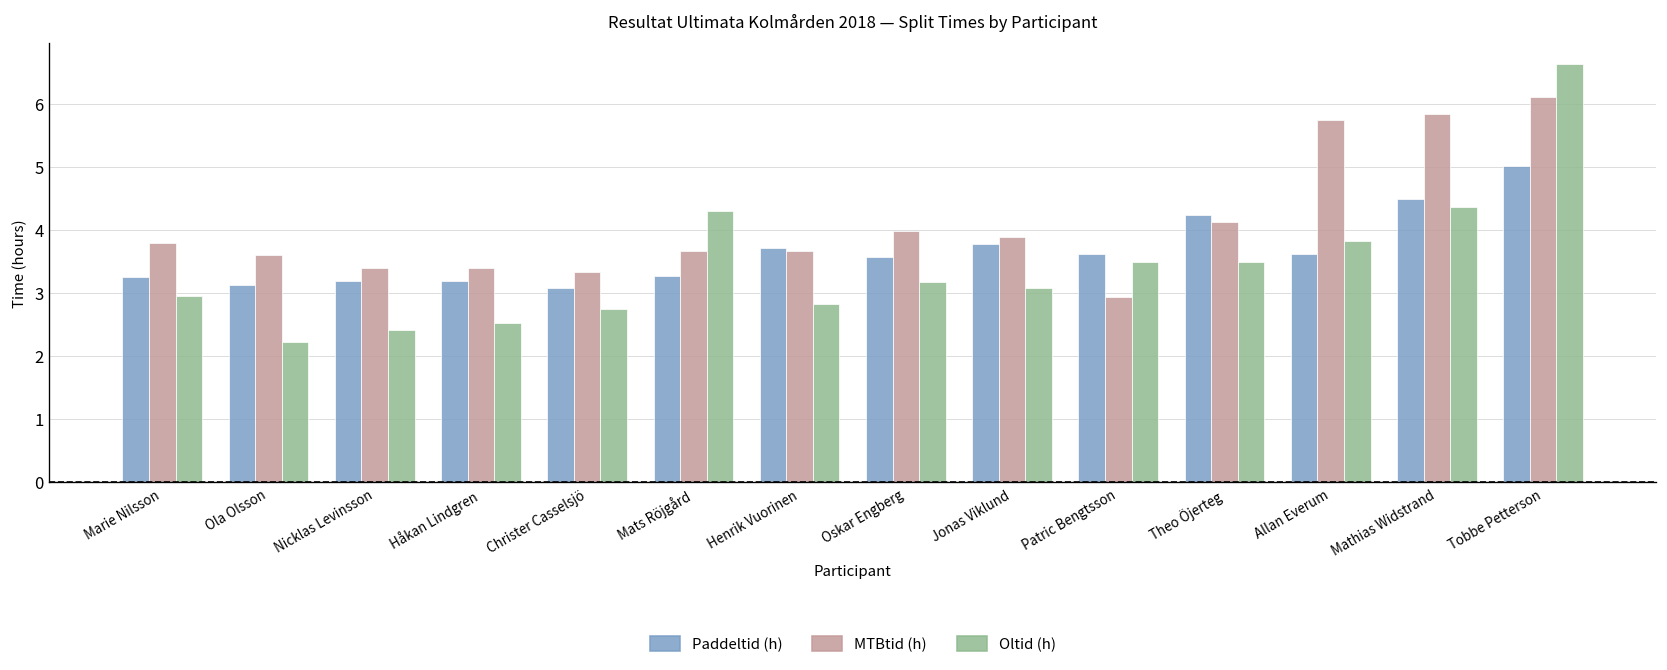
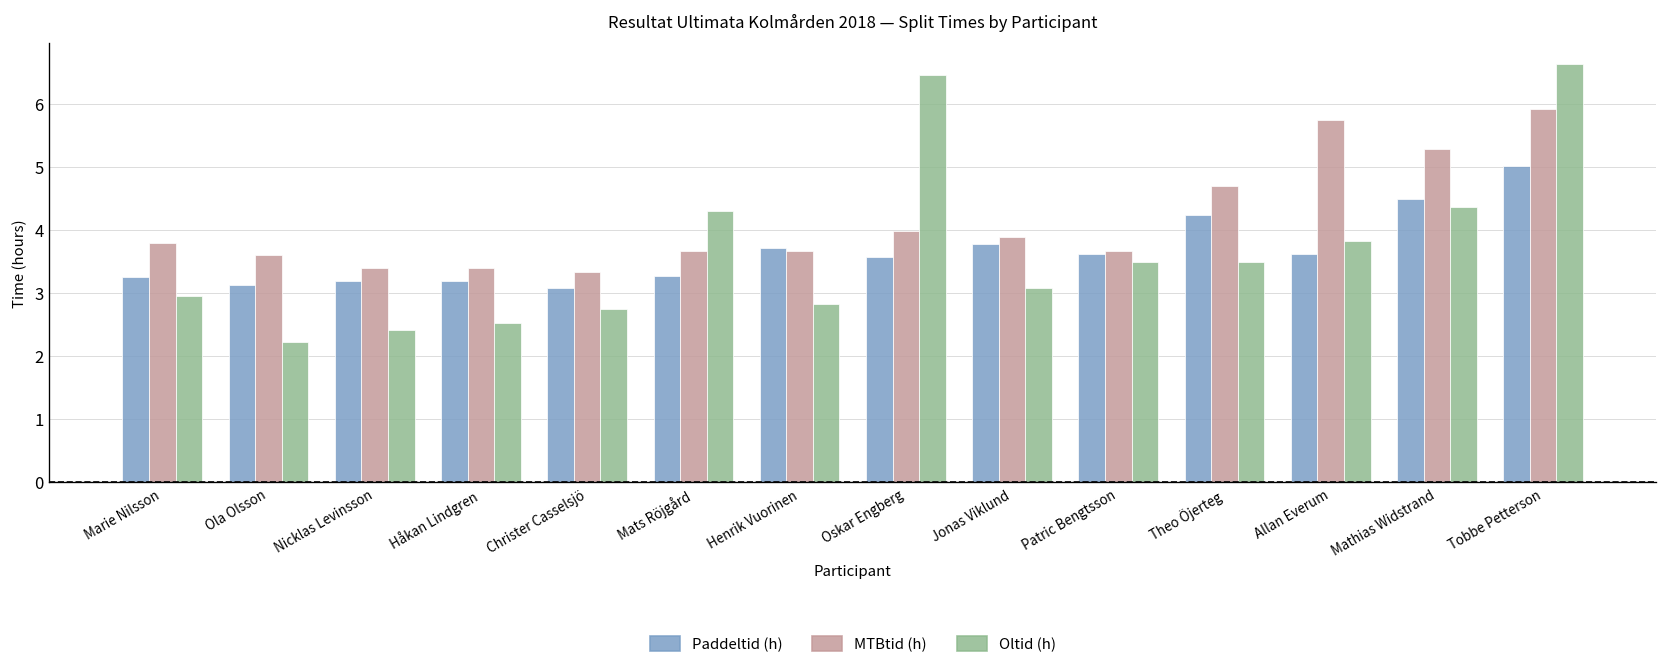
Oltid (h), Oskar Engberg: 3.2 -> 6.4
MTBtid (h), Patric Bengtsson: 2.9 -> 3.7
MTBtid (h), Theo Öjerteg: 4.1 -> 4.7
MTBtid (h), Mathias Widstrand: 5.8 -> 5.3
MTBtid (h), Tobbe Petterson: 6.1 -> 5.9
